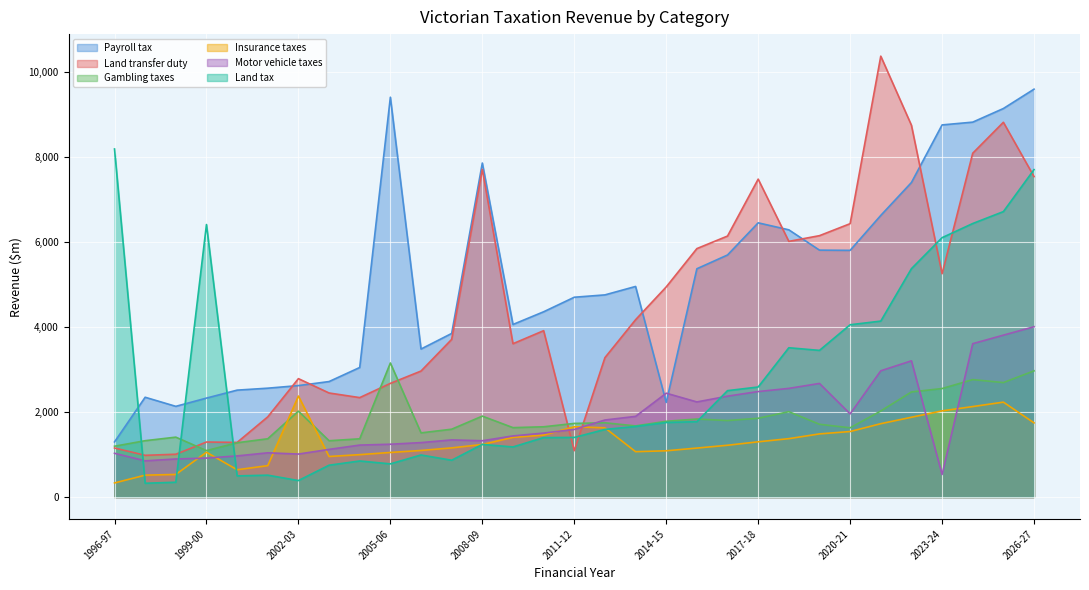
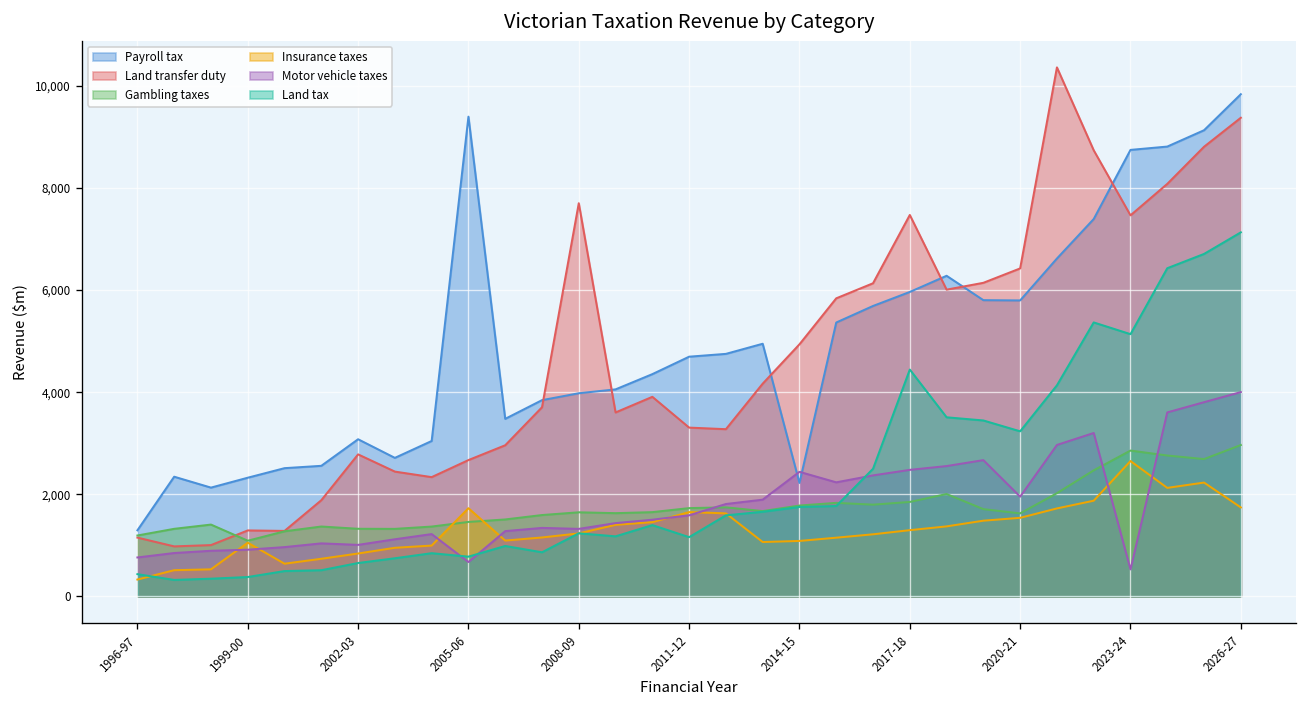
Motor vehicle taxes, 1996-97: 1,000 -> 800
Land tax, 1996-97: 8,200 -> 400
Land tax, 1999-00: 6,400 -> 400
Payroll tax, 2002-03: 2,600 -> 3,100
Gambling taxes, 2002-03: 2,000 -> 1,300
Insurance taxes, 2002-03: 2,400 -> 800
Land tax, 2002-03: 400 -> 700
Gambling taxes, 2005-06: 3,200 -> 1,500
Insurance taxes, 2005-06: 1,000 -> 1,700
Motor vehicle taxes, 2005-06: 1,200 -> 700
Payroll tax, 2008-09: 7,800 -> 4,000
Gambling taxes, 2008-09: 1,900 -> 1,600
Land transfer duty, 2011-12: 1,100 -> 3,300
Land tax, 2011-12: 1,400 -> 1,200
Payroll tax, 2017-18: 6,400 -> 6,000
Land tax, 2017-18: 2,600 -> 4,400
Land tax, 2020-21: 4,000 -> 3,200
Land transfer duty, 2023-24: 5,200 -> 7,500
Gambling taxes, 2023-24: 2,600 -> 2,900
Insurance taxes, 2023-24: 2,000 -> 2,700
Land tax, 2023-24: 6,100 -> 5,100
Payroll tax, 2026-27: 9,600 -> 9,800
Land transfer duty, 2026-27: 7,500 -> 9,400
Land tax, 2026-27: 7,700 -> 7,100
